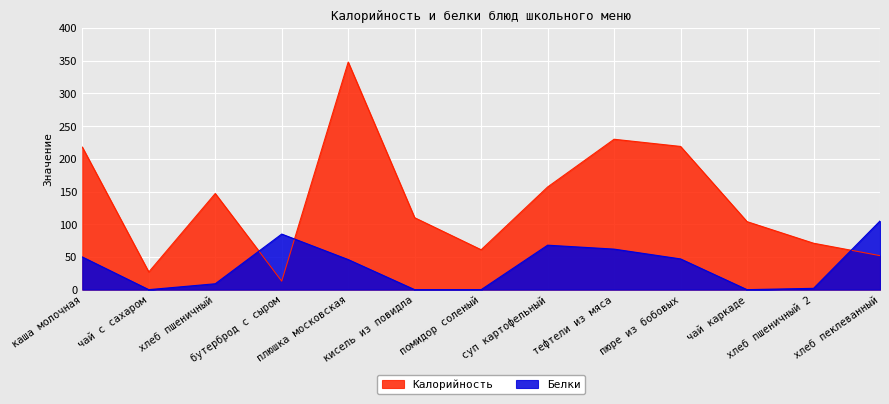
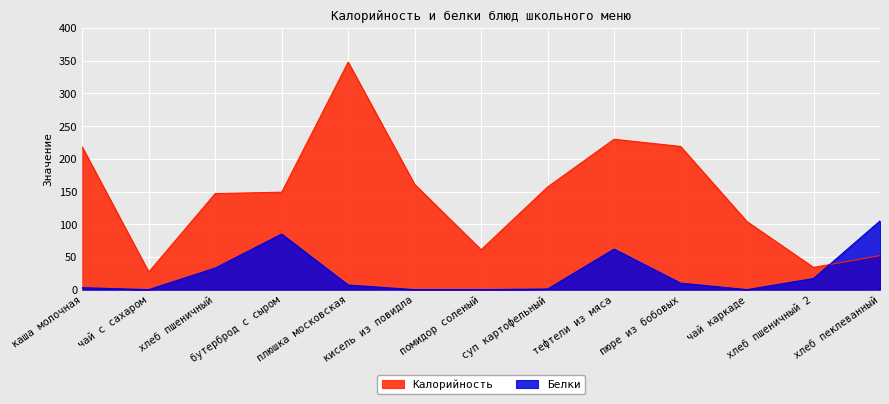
Белки, каша молочная: 50 -> 0
Белки, хлеб пшеничный: 10 -> 30
Калорийность, бутерброд с сыром: 10 -> 150
Белки, плюшка московская: 50 -> 10
Калорийность, кисель из повидла: 110 -> 160
Белки, суп картофельный: 70 -> 0
Белки, пюре из бобовых: 50 -> 10
Калорийность, хлеб пшеничный 2: 70 -> 30
Белки, хлеб пшеничный 2: 0 -> 20
